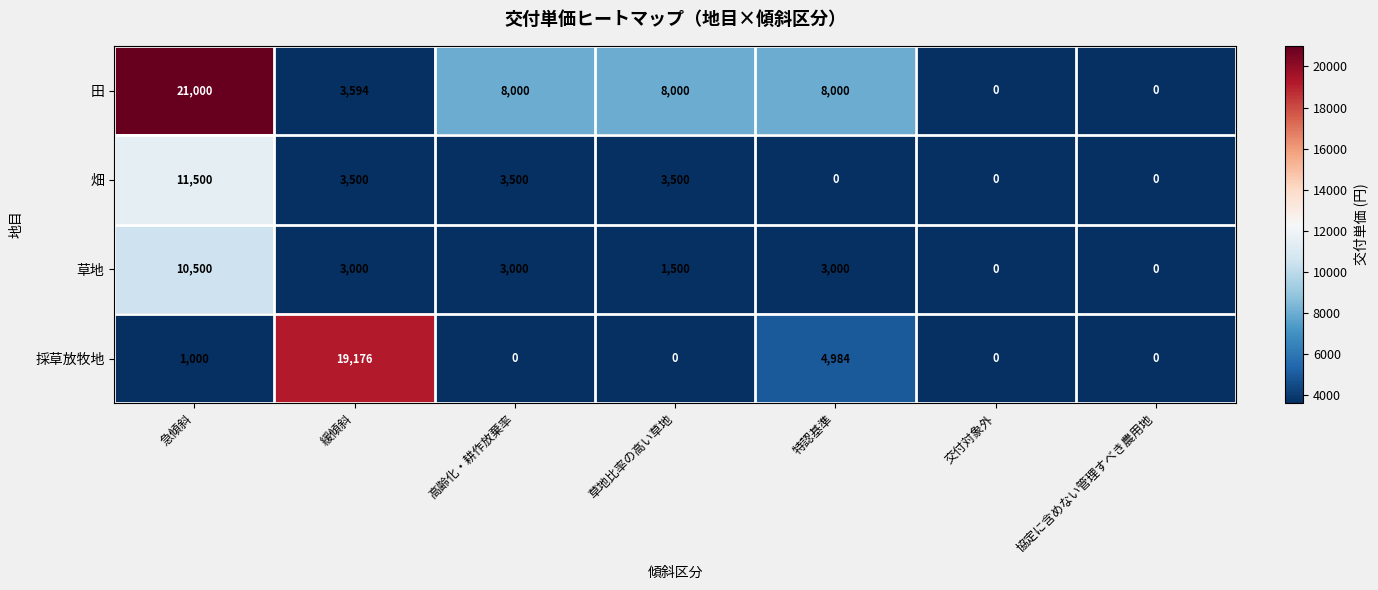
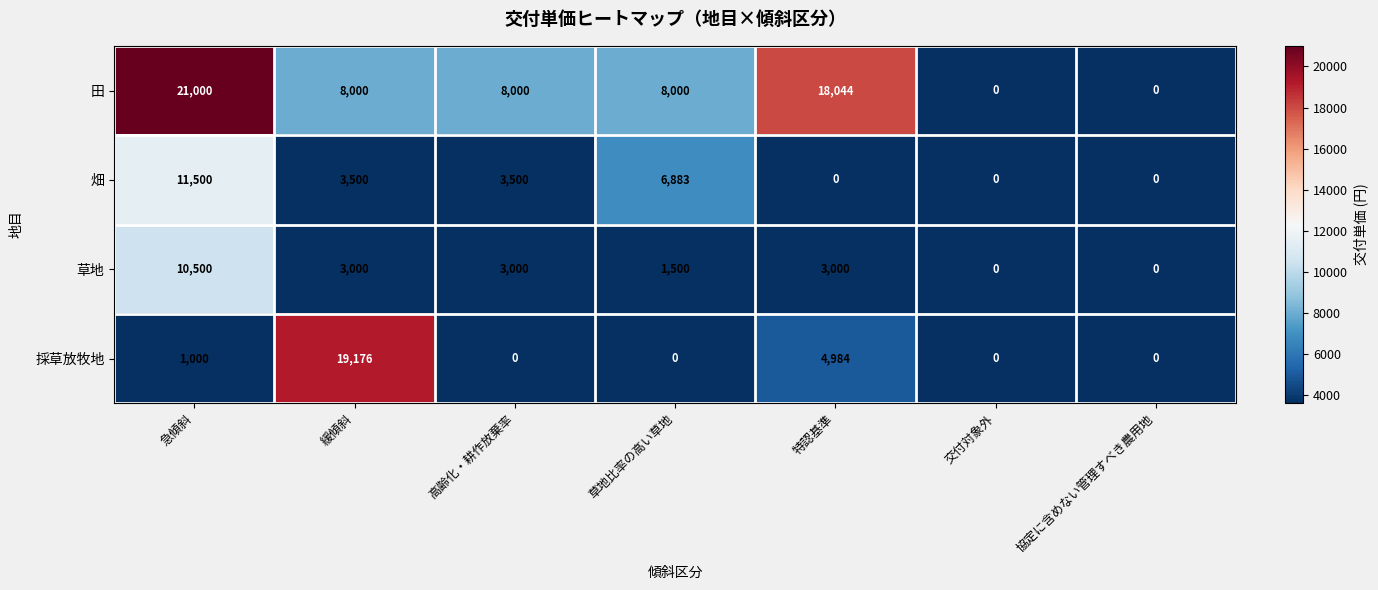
田, 緩傾斜: 3,594 -> 8,000
田, 特認基準: 8,000 -> 18,044
畑, 草地比率の高い草地: 3,500 -> 6,883
